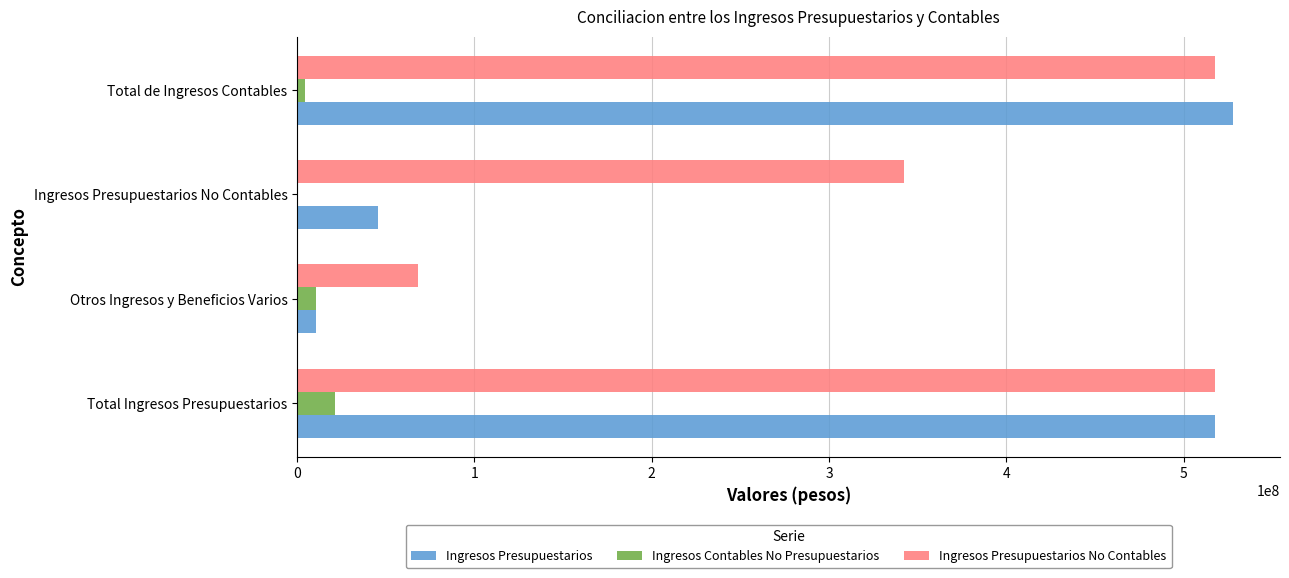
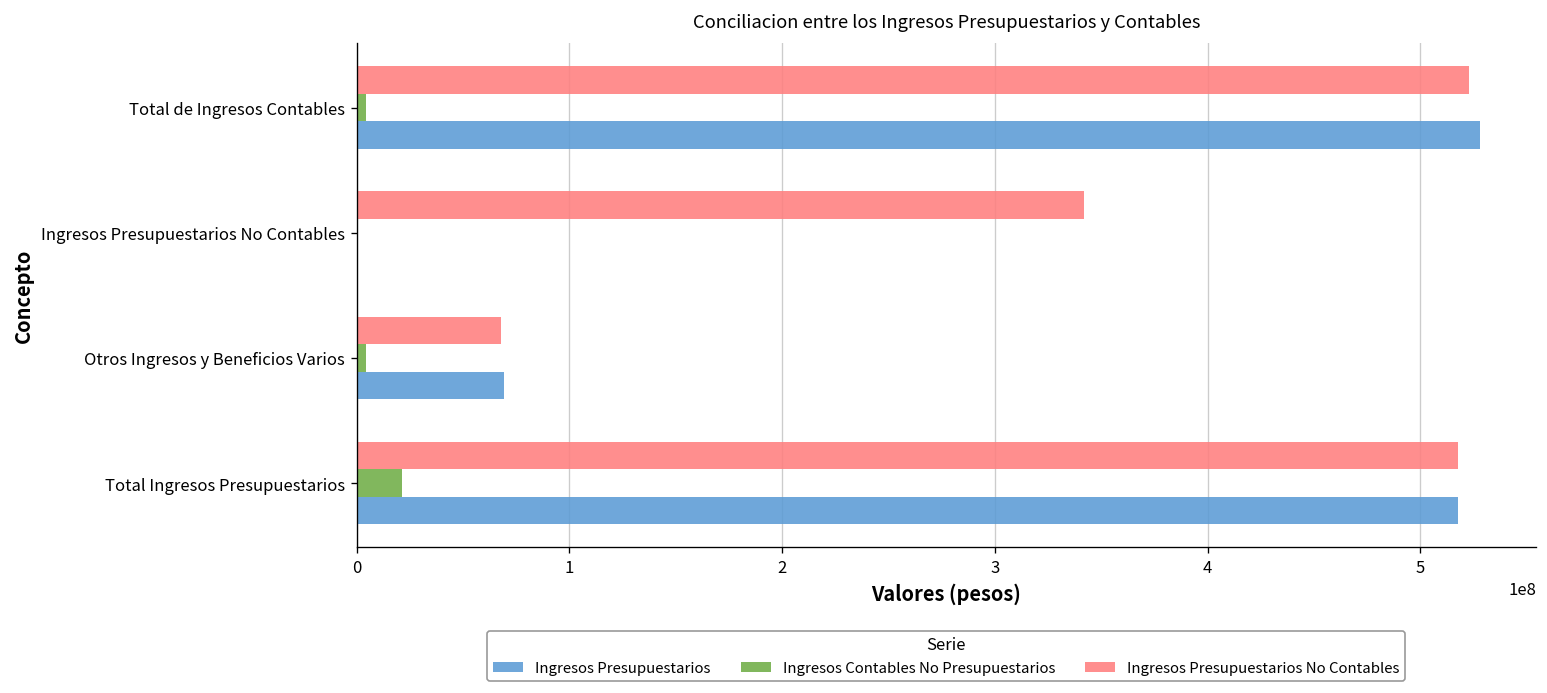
Ingresos Presupuestarios No Contables, Total de Ingresos Contables: 518000000 -> 523000000
Ingresos Presupuestarios, Ingresos Presupuestarios No Contables: 45000000 -> 0
Ingresos Contables No Presupuestarios, Otros Ingresos y Beneficios Varios: 10000000 -> 4000000
Ingresos Presupuestarios, Otros Ingresos y Beneficios Varios: 10000000 -> 69000000
